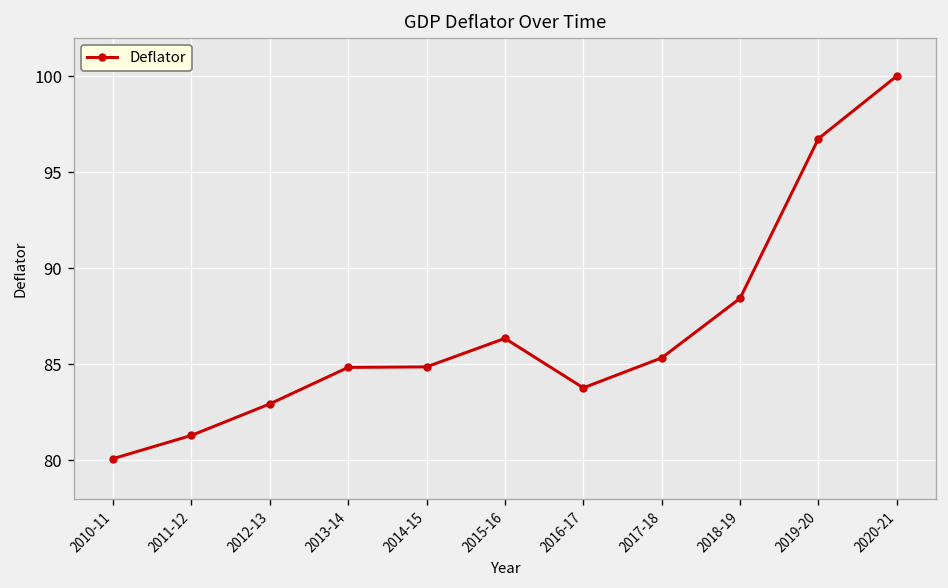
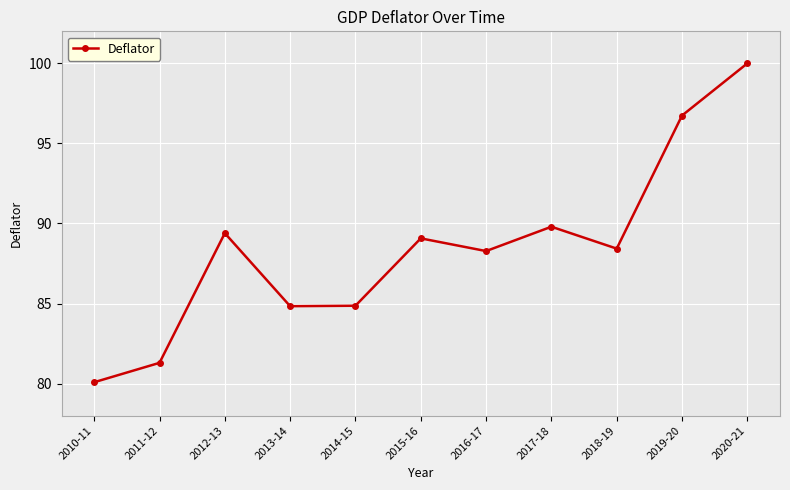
2012-13: 82.9 -> 89.4
2015-16: 86.3 -> 89.1
2016-17: 83.8 -> 88.3
2017-18: 85.3 -> 89.8
